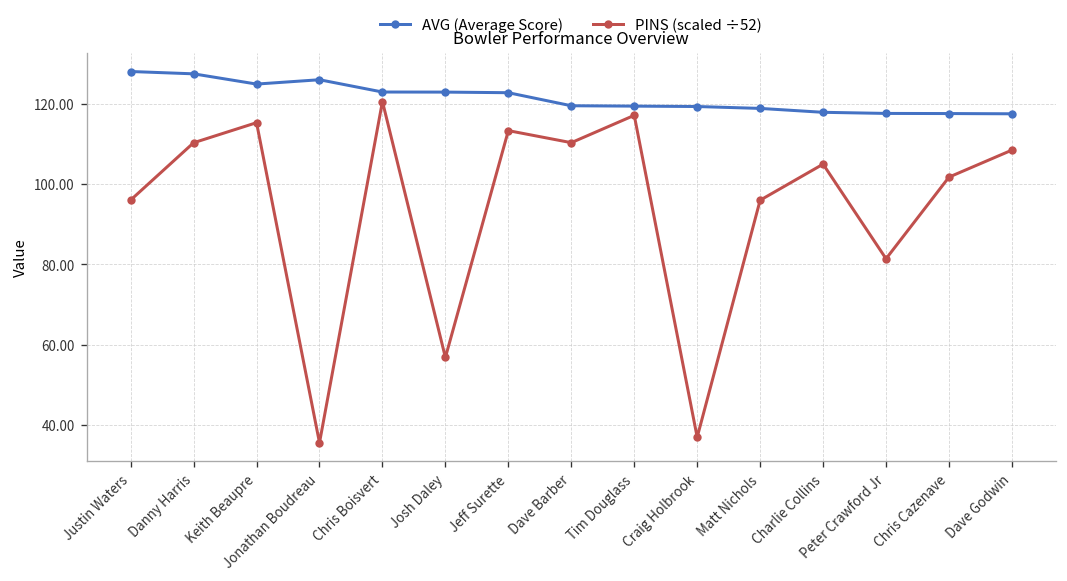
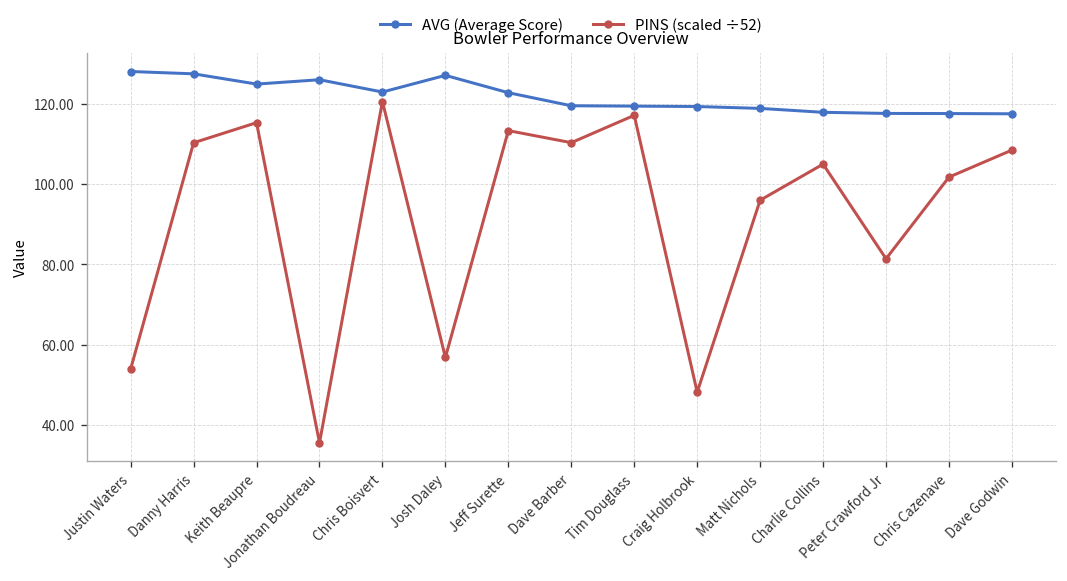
PINS (scaled ÷52), Justin Waters: 96 -> 54
AVG (Average Score), Josh Daley: 123 -> 127
PINS (scaled ÷52), Craig Holbrook: 37 -> 48
